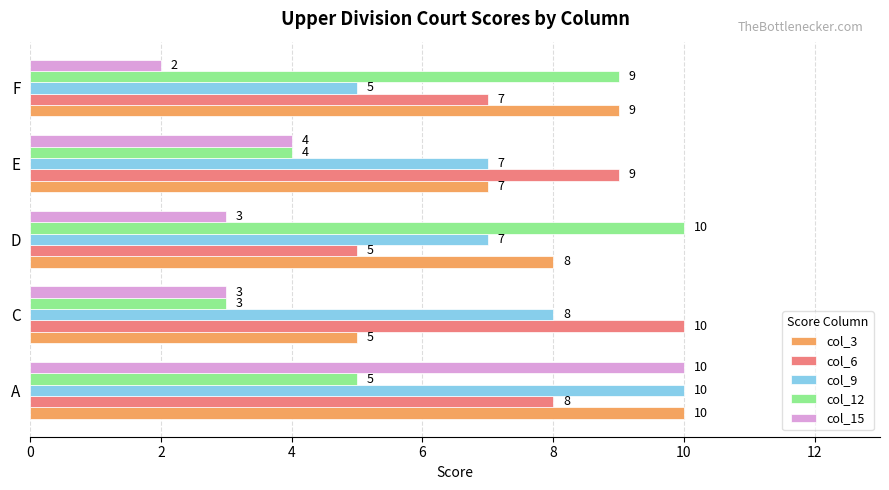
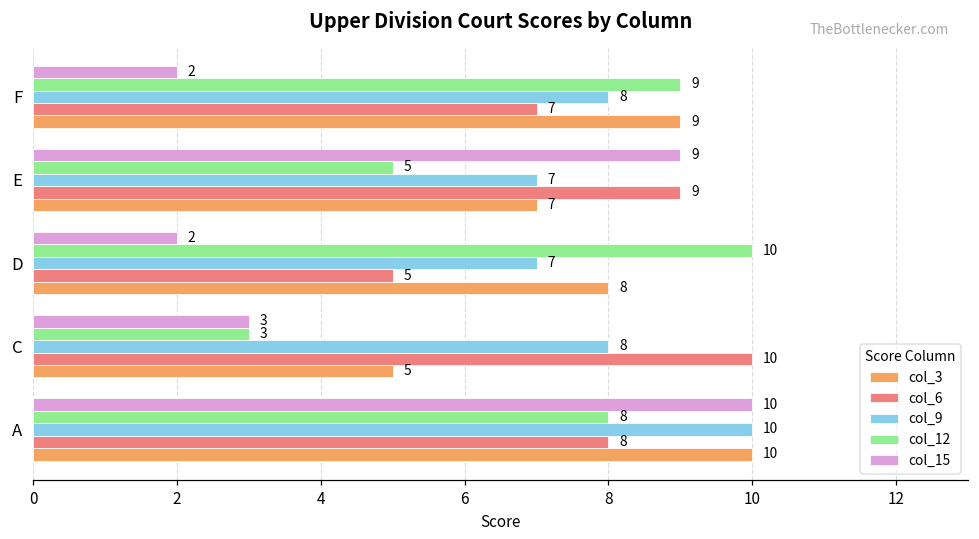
col_9, F: 5 -> 8
col_15, E: 4 -> 9
col_12, E: 4 -> 5
col_15, D: 3 -> 2
col_12, A: 5 -> 8
